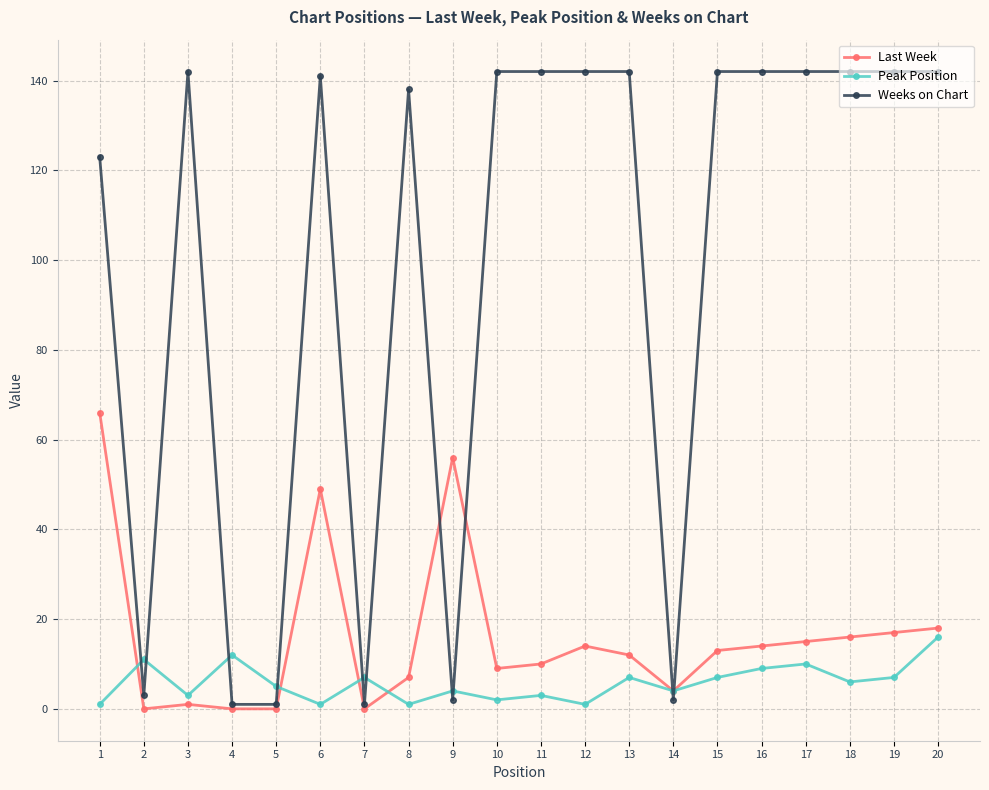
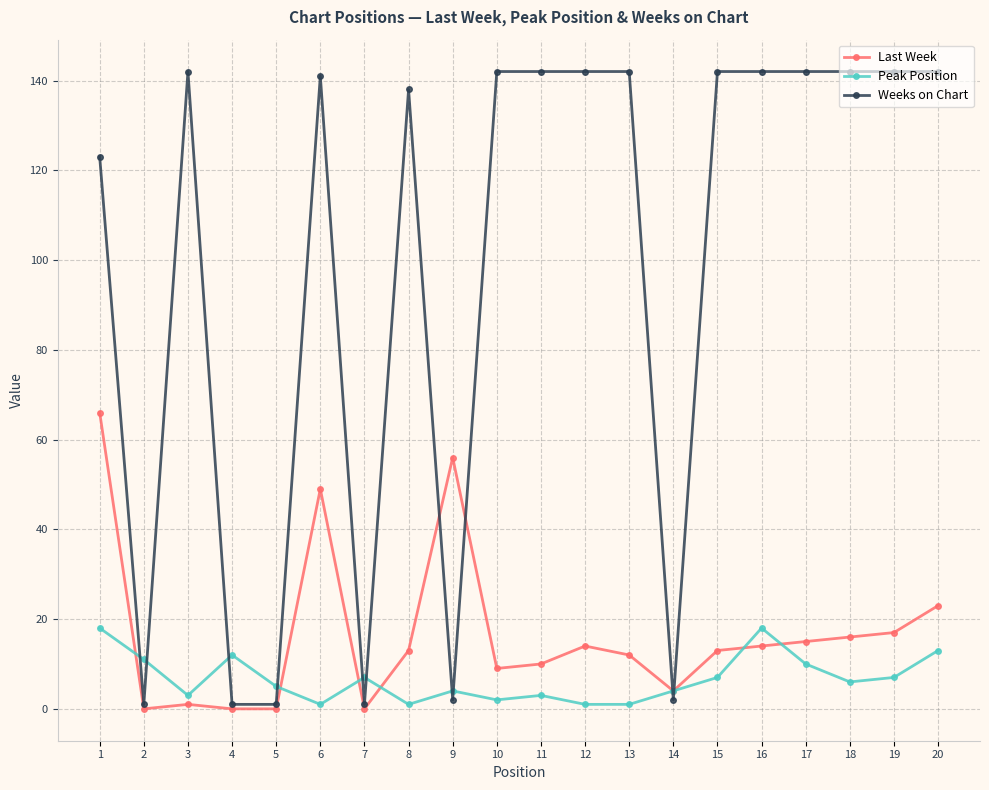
Peak Position, 1: 1 -> 18
Weeks on Chart, 2: 3 -> 1
Last Week, 8: 7 -> 13
Peak Position, 13: 7 -> 1
Peak Position, 16: 9 -> 18
Last Week, 20: 18 -> 23
Peak Position, 20: 16 -> 13
